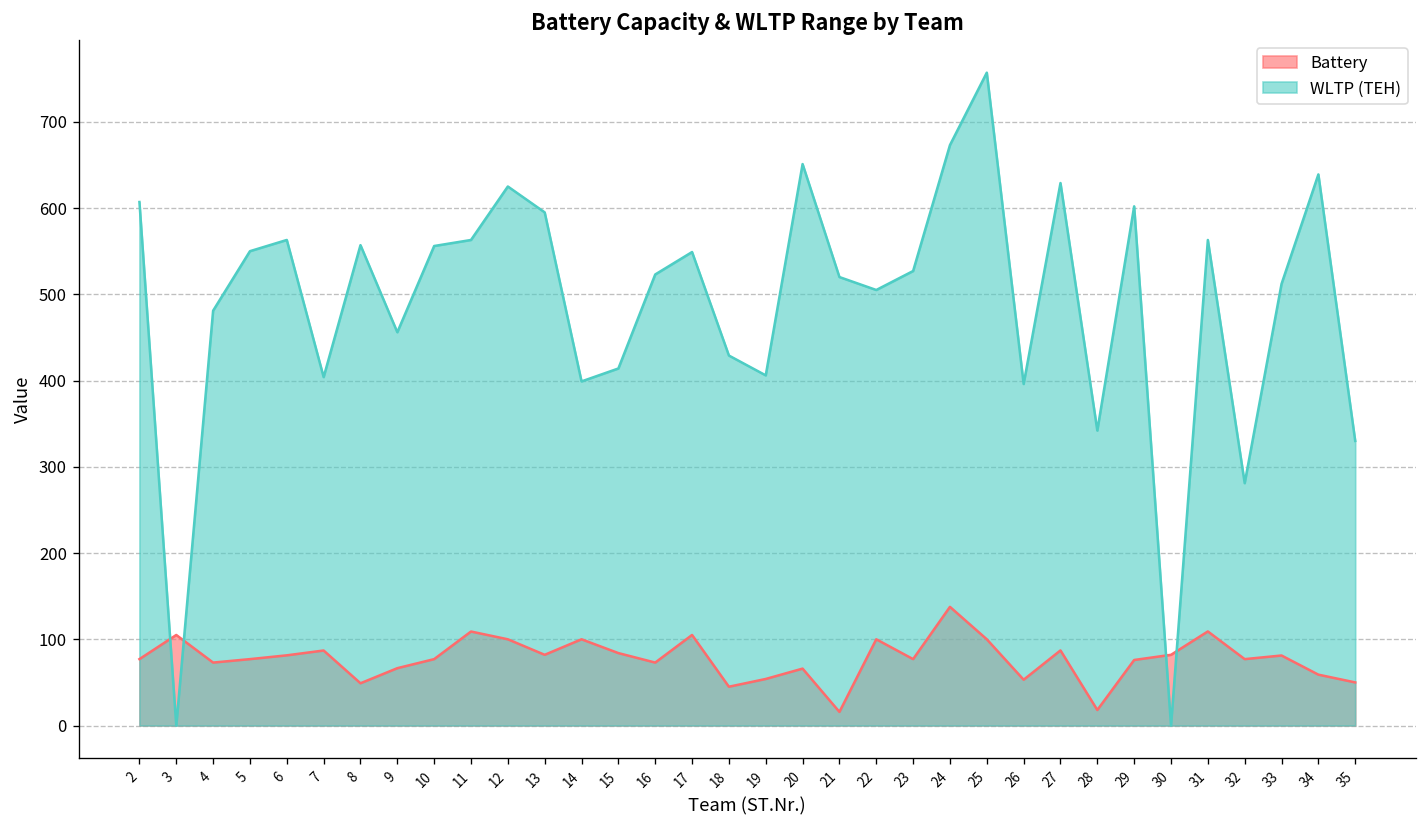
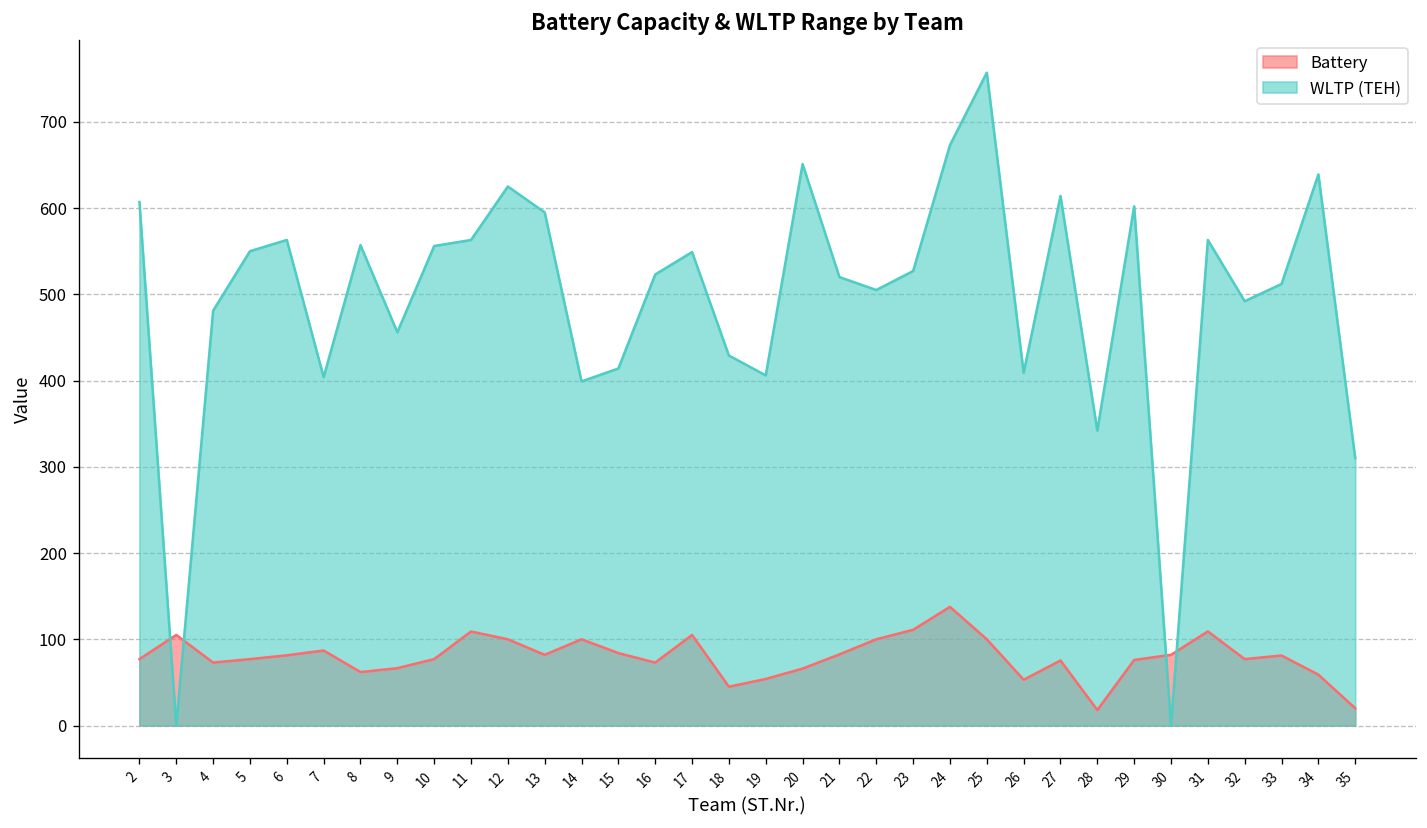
Battery, 8: 50 -> 60
Battery, 21: 20 -> 80
Battery, 23: 80 -> 110
WLTP (TEH), 26: 400 -> 410
Battery, 27: 90 -> 80
WLTP (TEH), 27: 630 -> 610
WLTP (TEH), 32: 280 -> 490
Battery, 35: 50 -> 20
WLTP (TEH), 35: 330 -> 310
